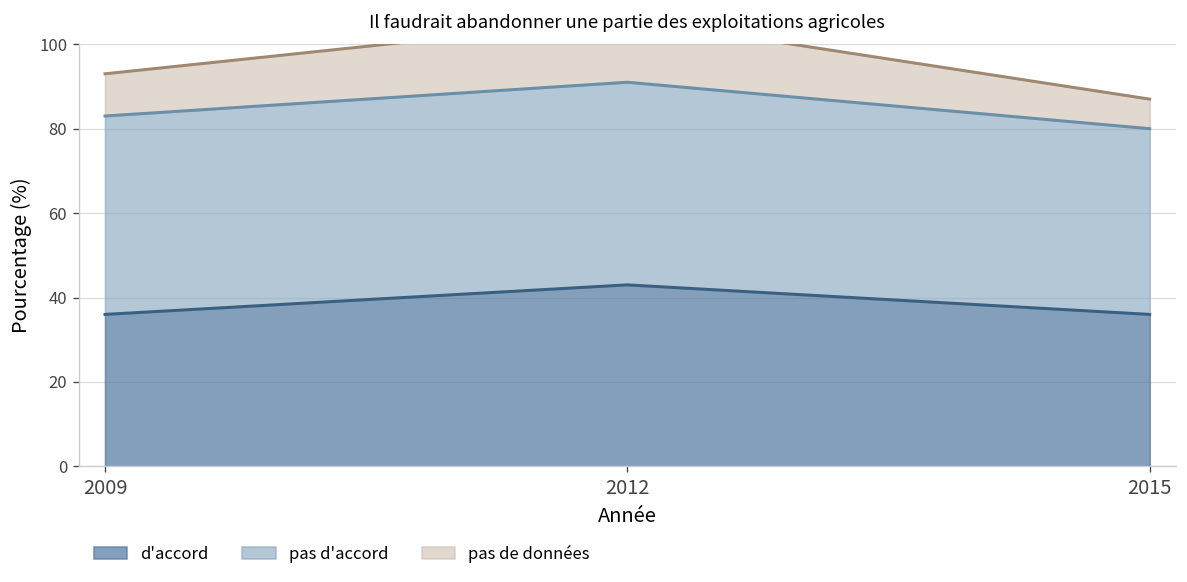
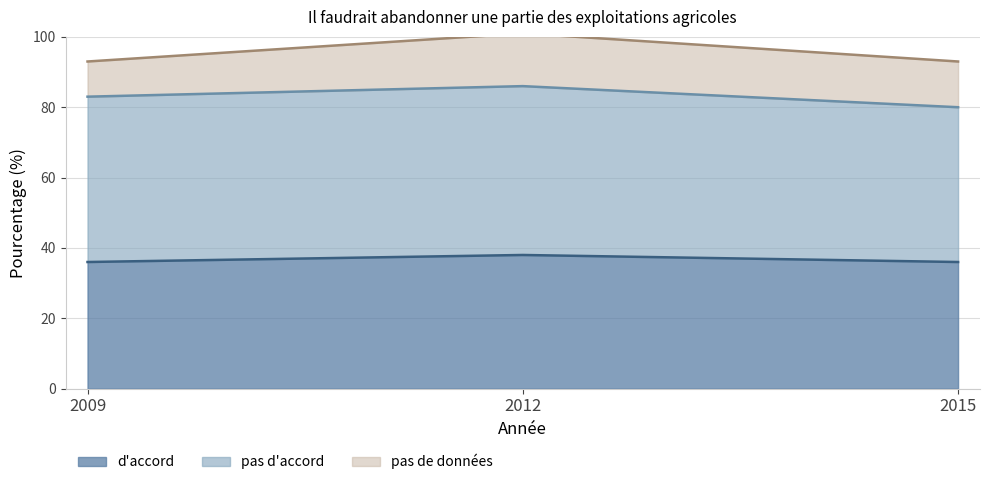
d'accord, 2012: 43 -> 38
pas de données, 2015: 7 -> 13
